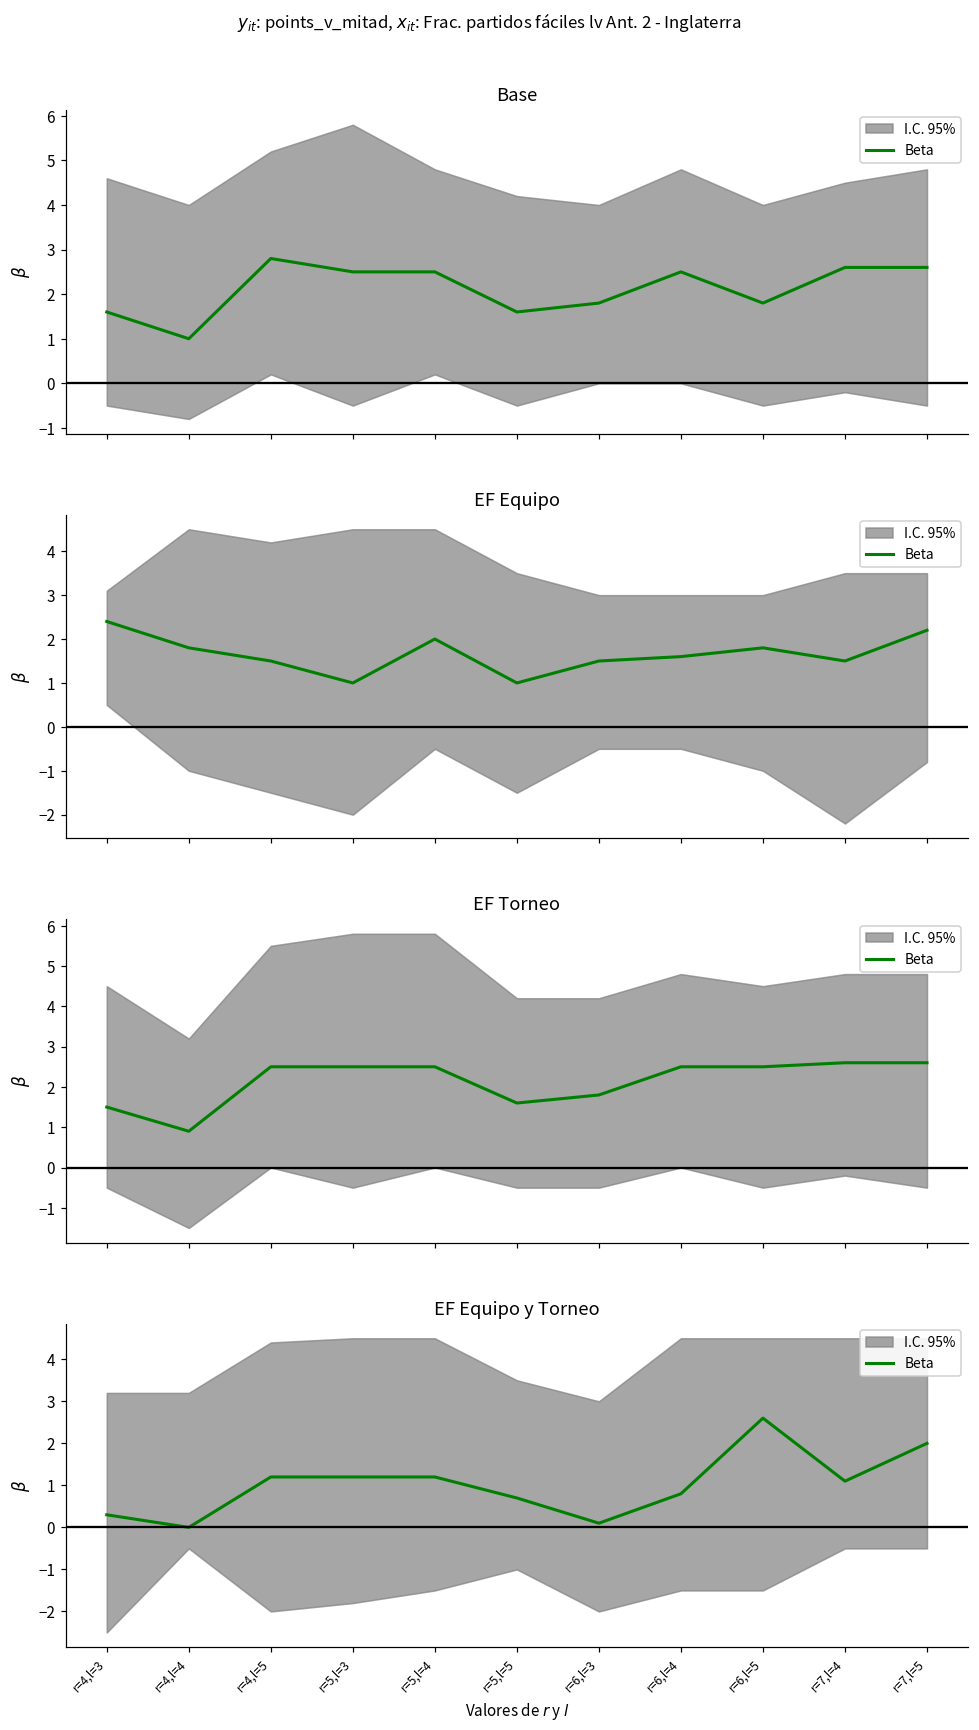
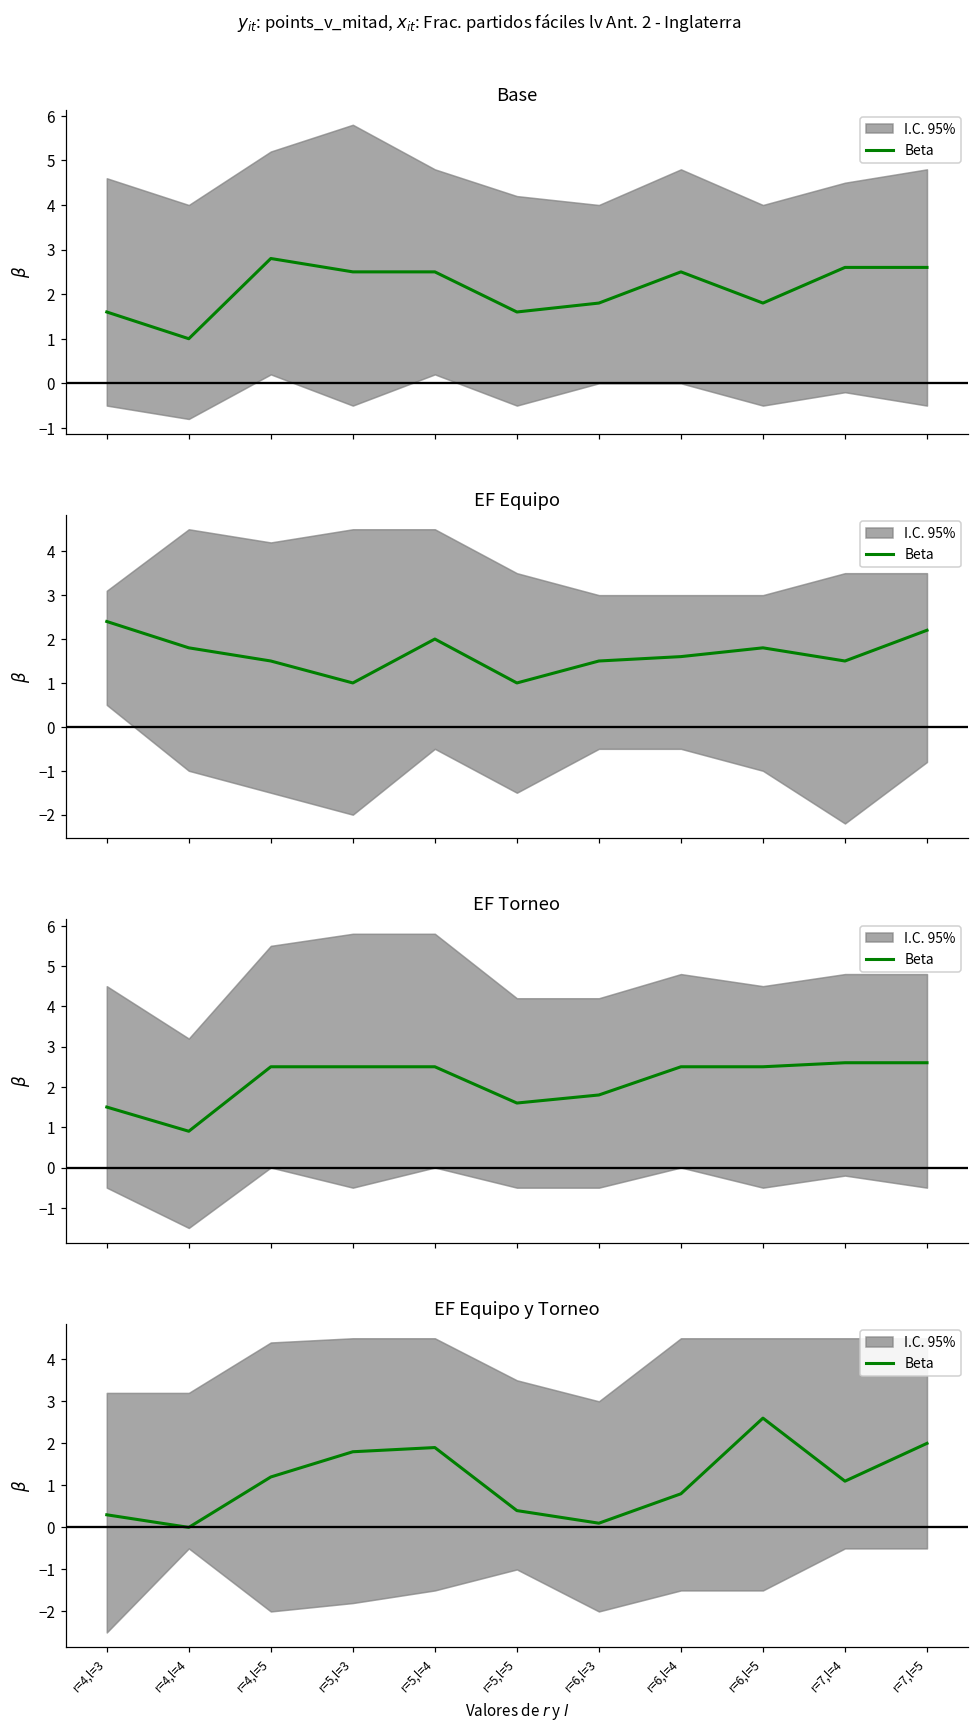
EF Equipo y Torneo, Beta, r=5,l=3: 1.2 -> 1.8
EF Equipo y Torneo, Beta, r=5,l=4: 1.2 -> 1.9
EF Equipo y Torneo, Beta, r=5,l=5: 0.7 -> 0.4
